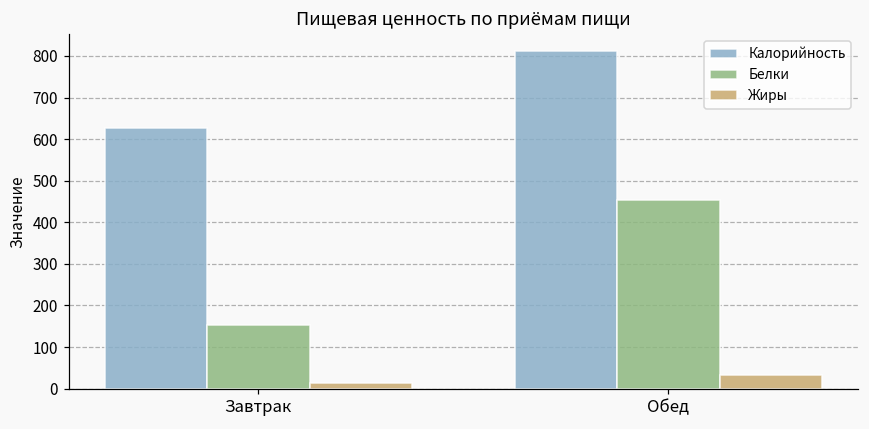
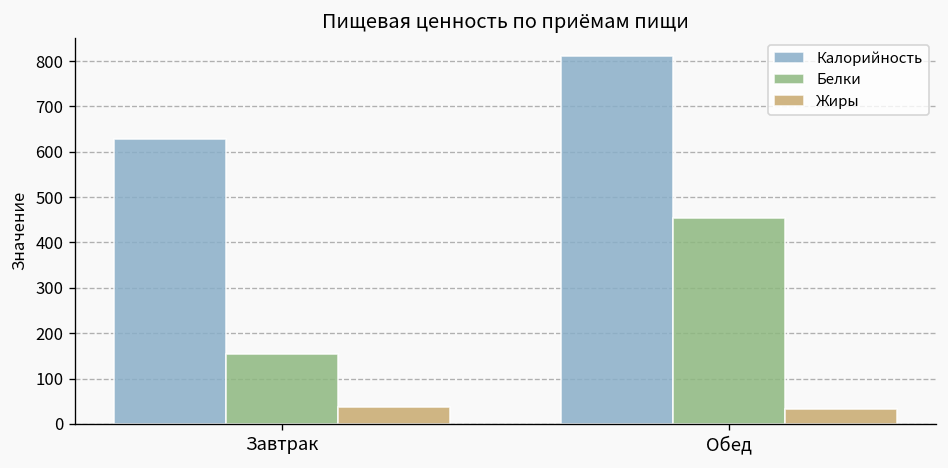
Жиры, Завтрак: 10 -> 40
